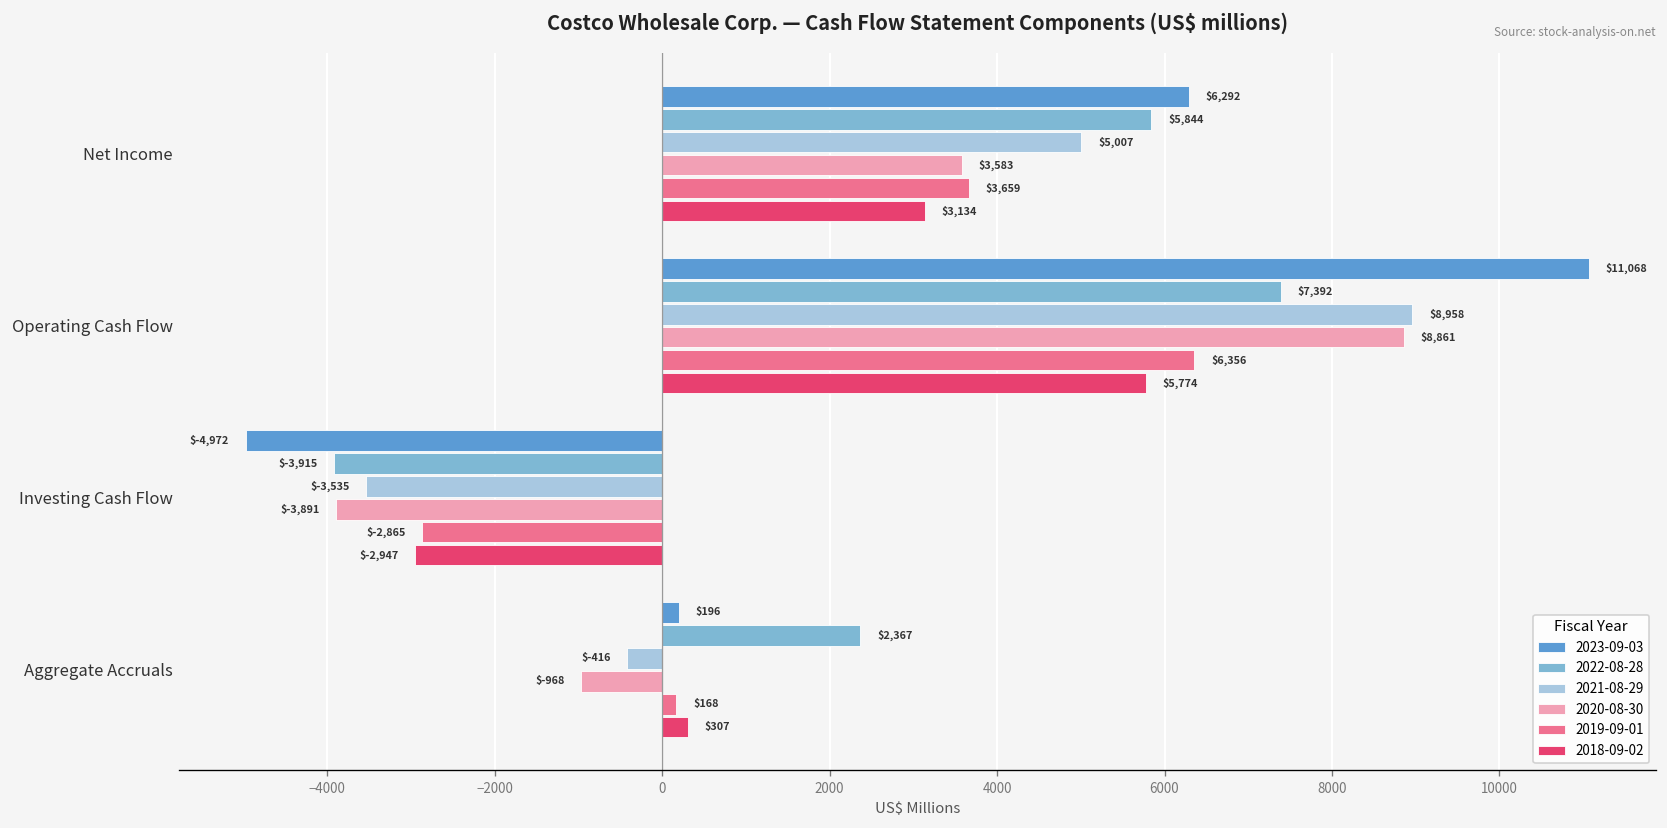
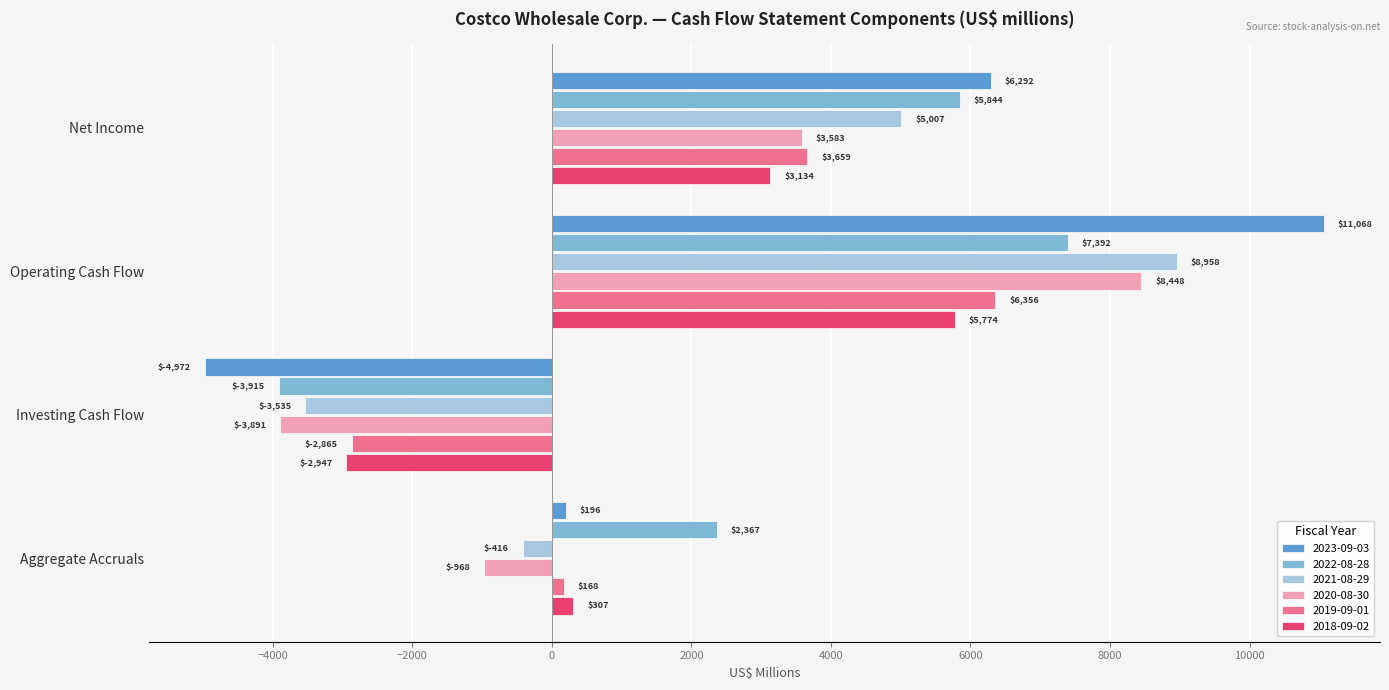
2020-08-30, Operating Cash Flow: $8,861 -> $8,448
